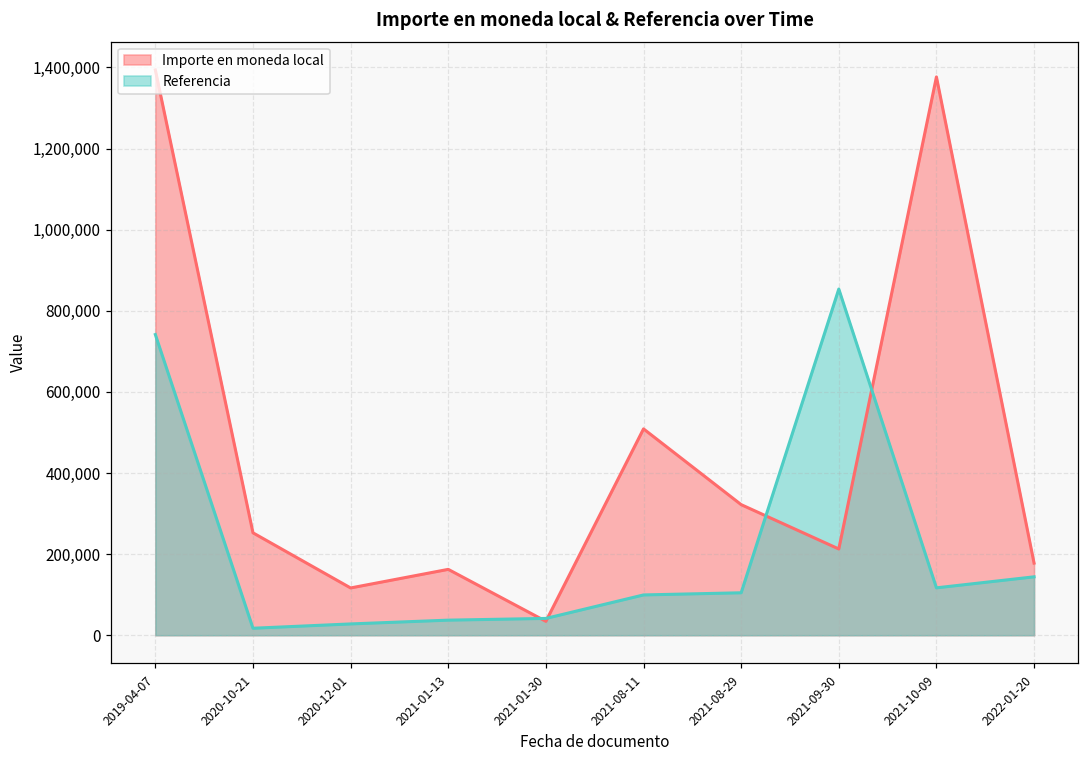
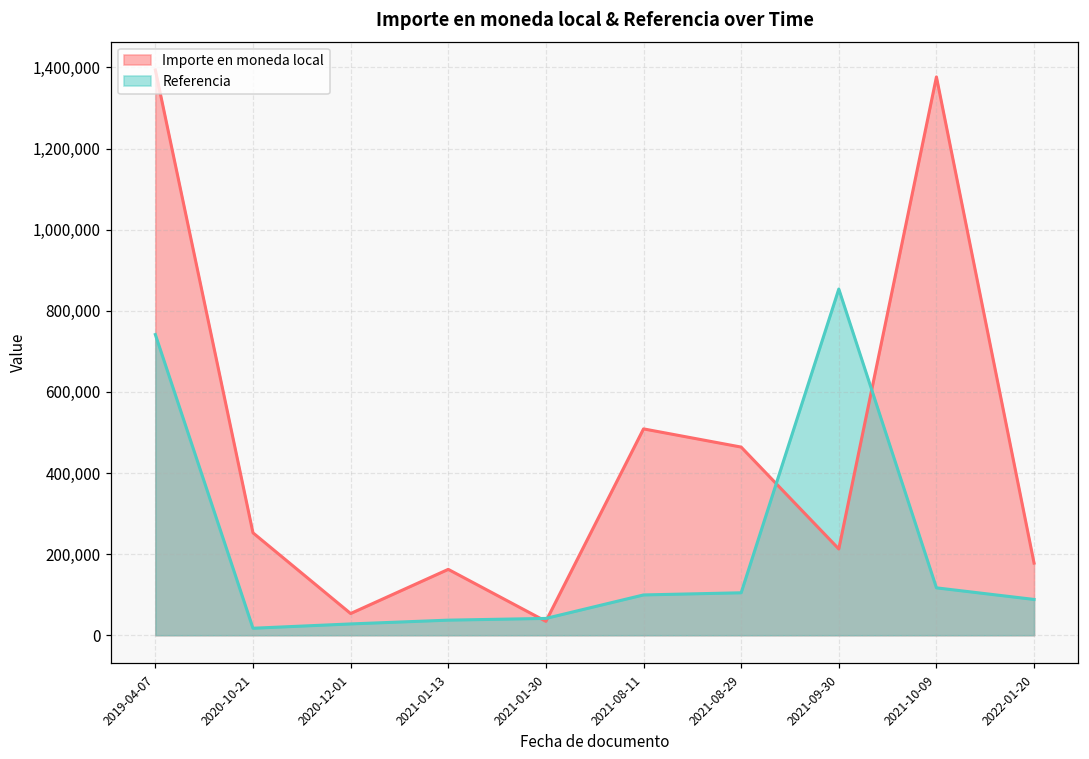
Importe en moneda local, 2020-12-01: 120,000 -> 50,000
Importe en moneda local, 2021-08-29: 320,000 -> 460,000
Referencia, 2022-01-20: 140,000 -> 90,000
